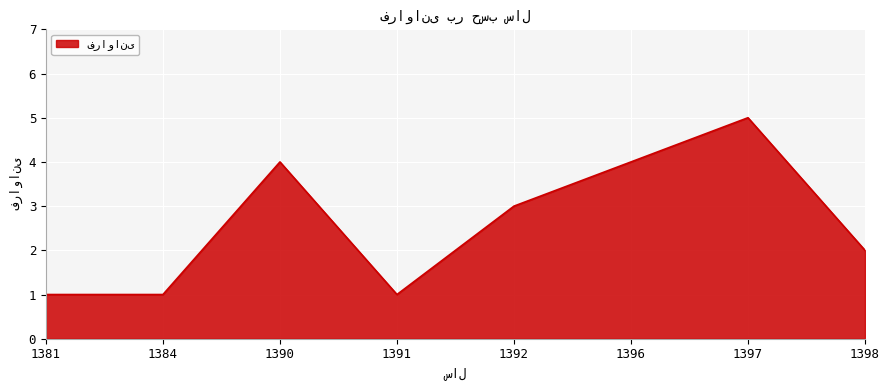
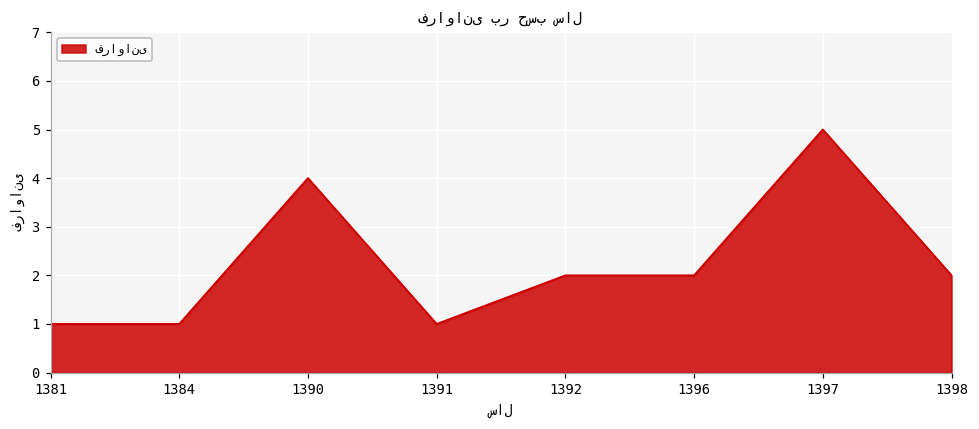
1392: 3 -> 2
1396: 4 -> 2
